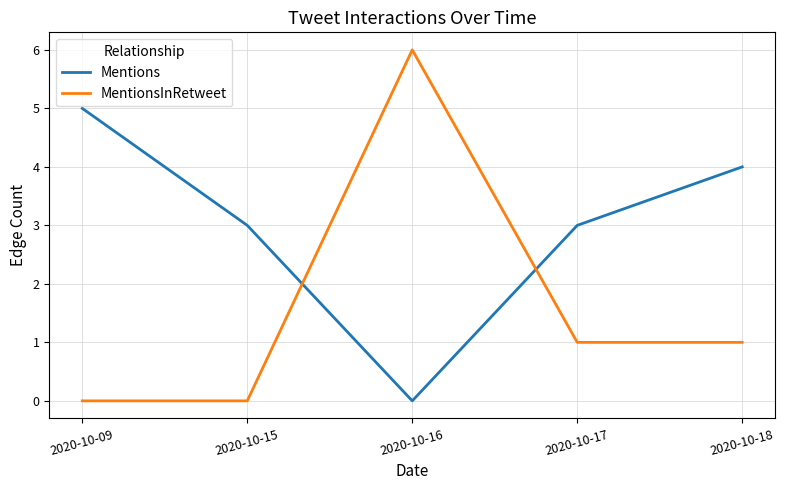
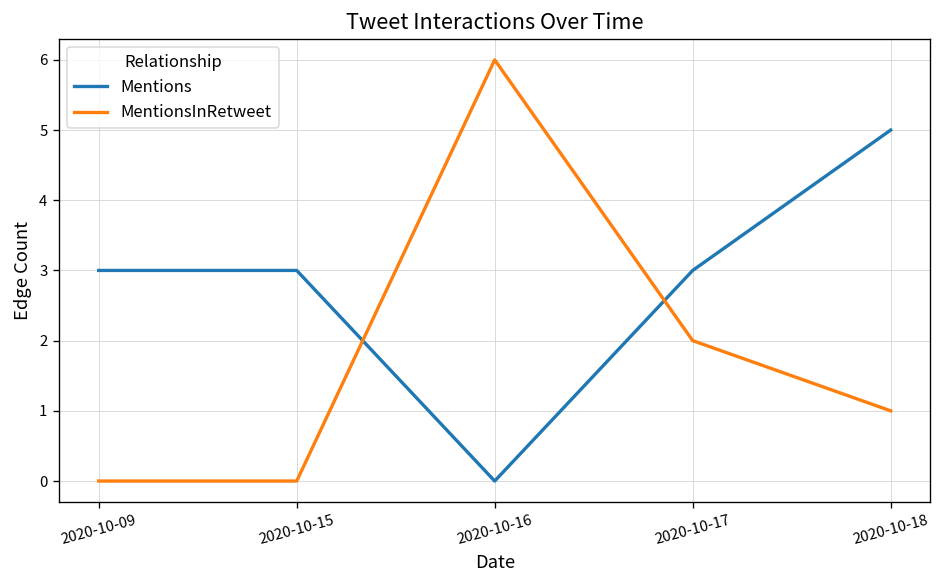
Mentions, 2020-10-09: 5 -> 3
MentionsInRetweet, 2020-10-17: 1 -> 2
Mentions, 2020-10-18: 4 -> 5
